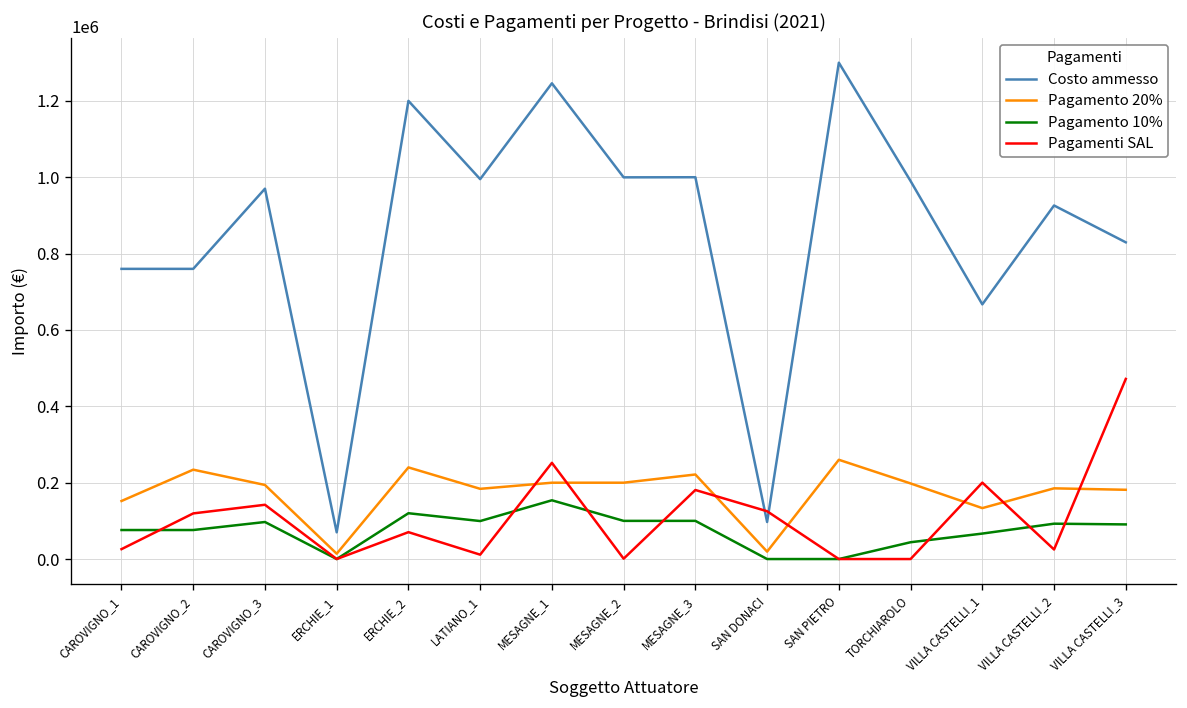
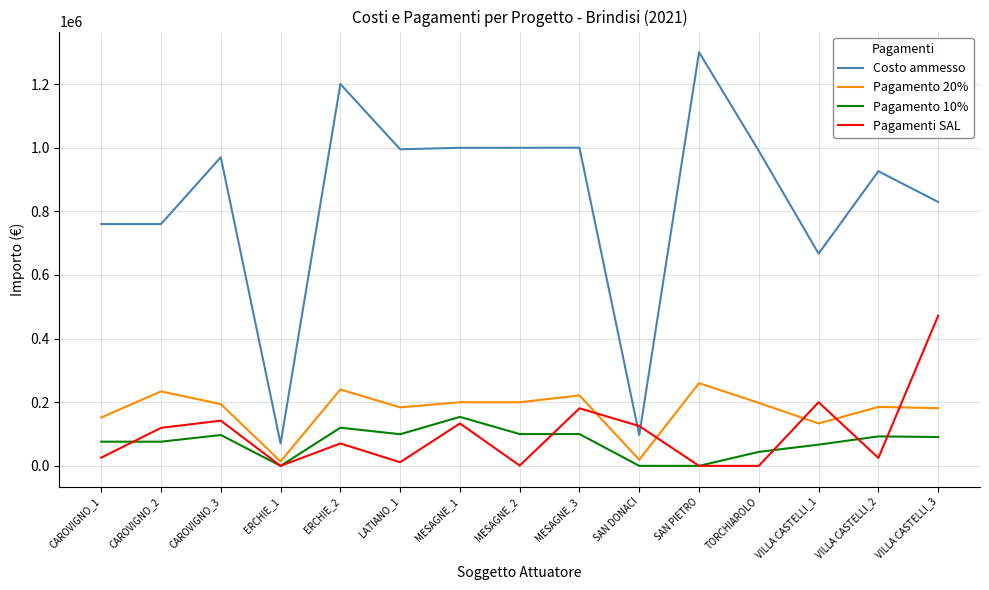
Costo ammesso, MESAGNE_1: 1250000 -> 1000000
Pagamenti SAL, MESAGNE_1: 250000 -> 130000
